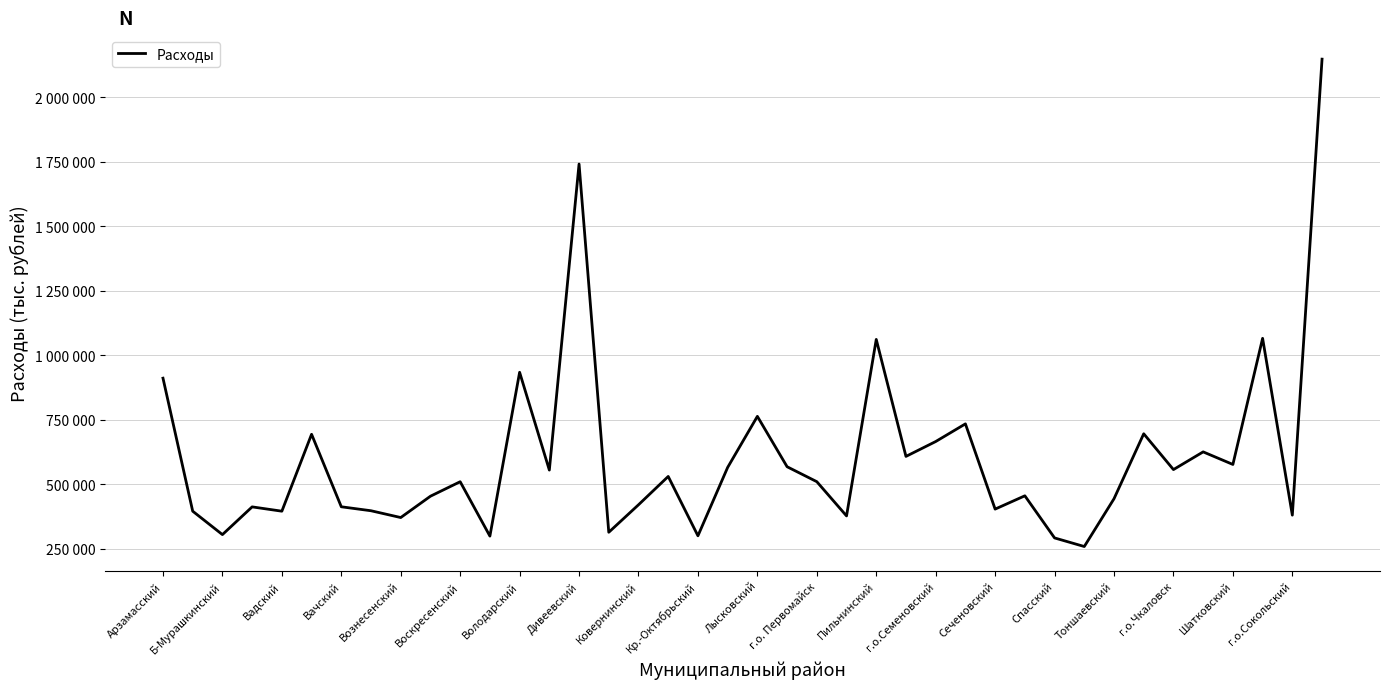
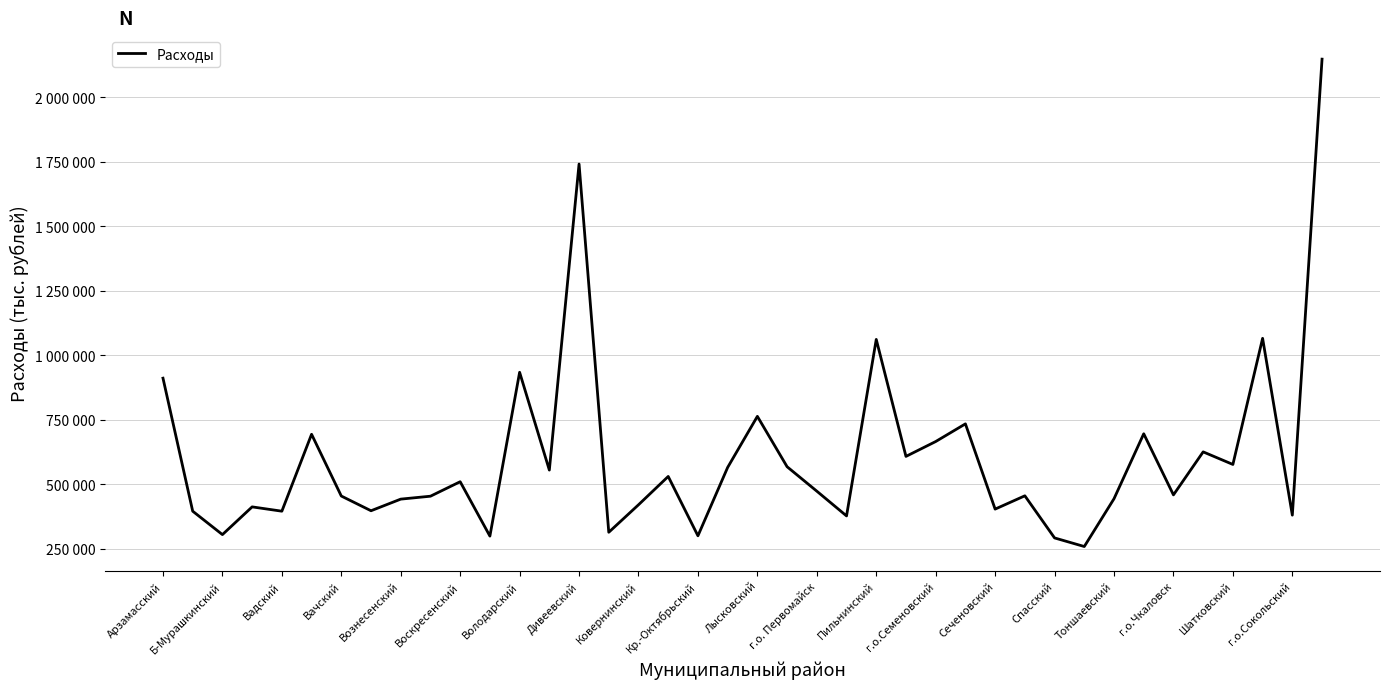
Вачский: 410000 -> 450000
Вознесенский: 370000 -> 440000
г.о. Первомайск: 510000 -> 470000
г.о.Чкаловск: 560000 -> 460000
